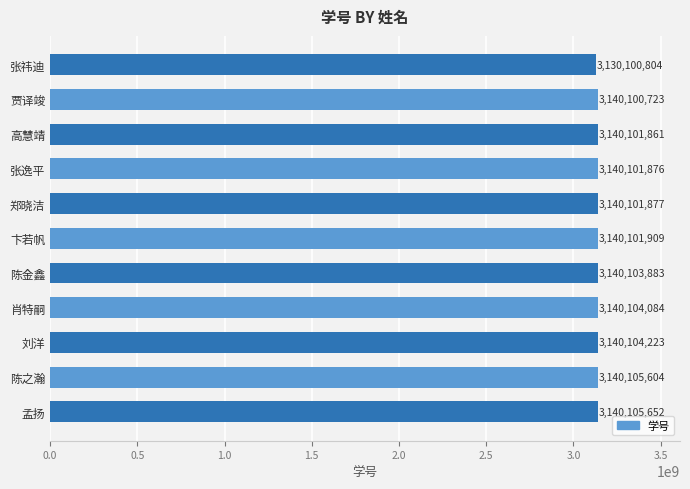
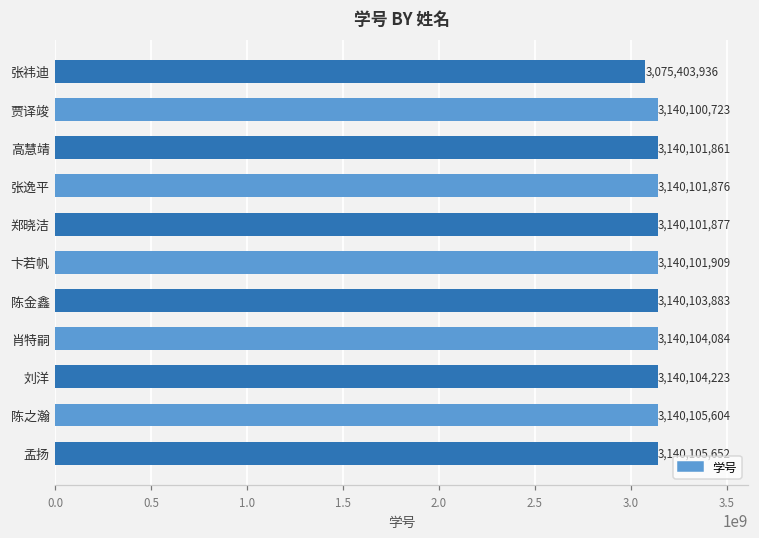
张祎迪: 3,130,100,804 -> 3,075,403,936
